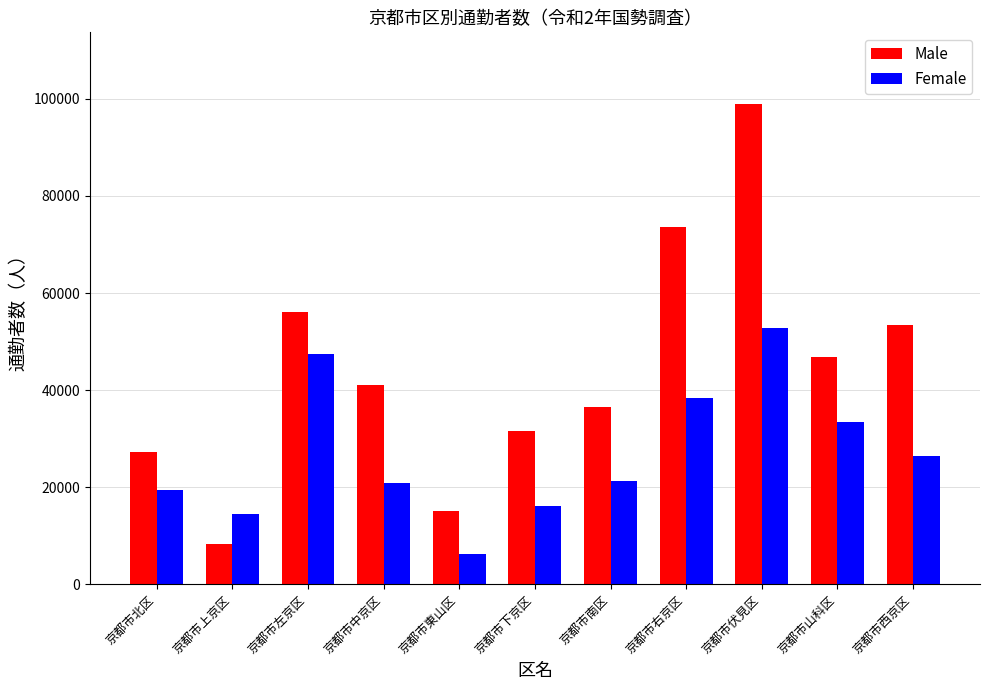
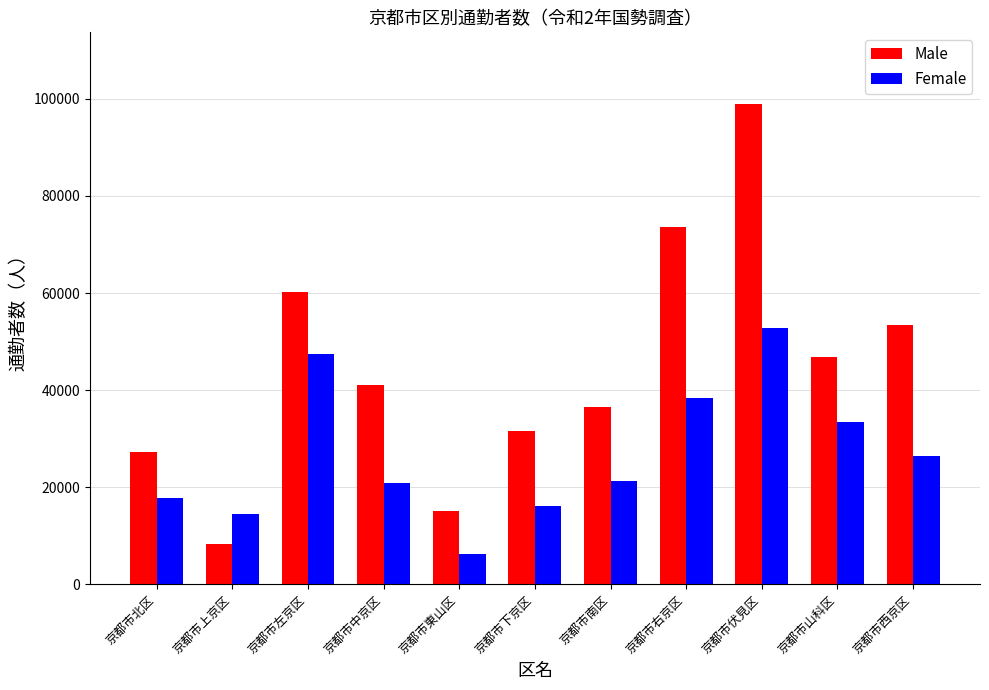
Female, 京都市北区: 19000 -> 18000
Male, 京都市左京区: 56000 -> 60000
